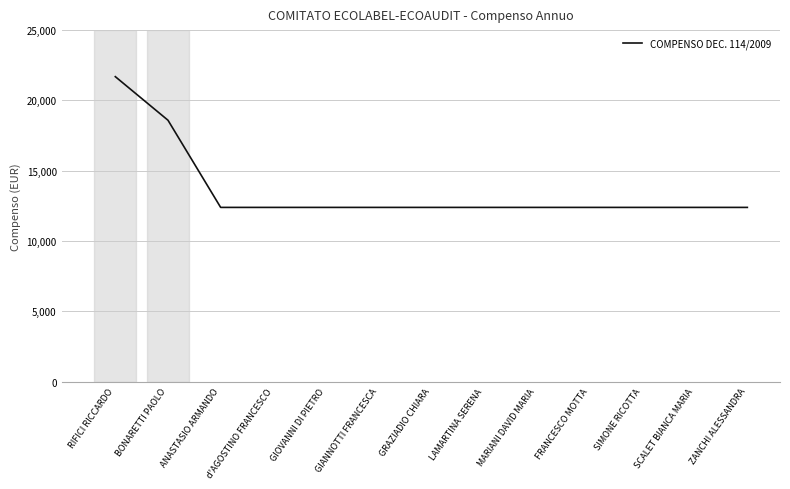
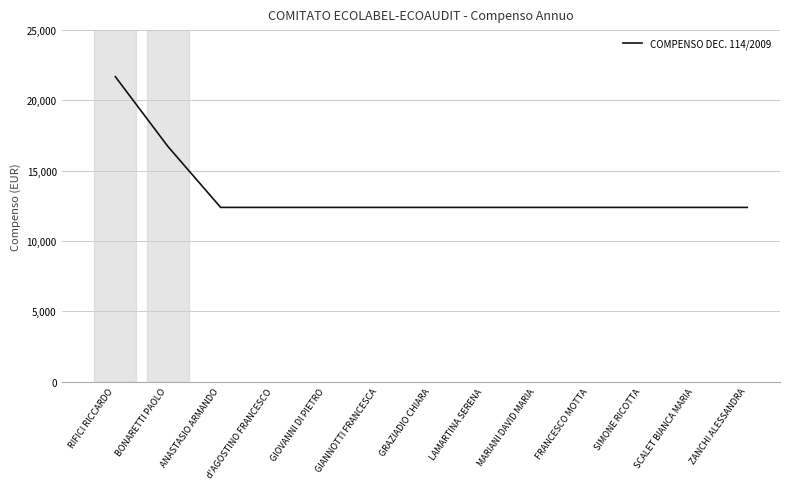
BONARETTI PAOLO: 18,600 -> 16,700
